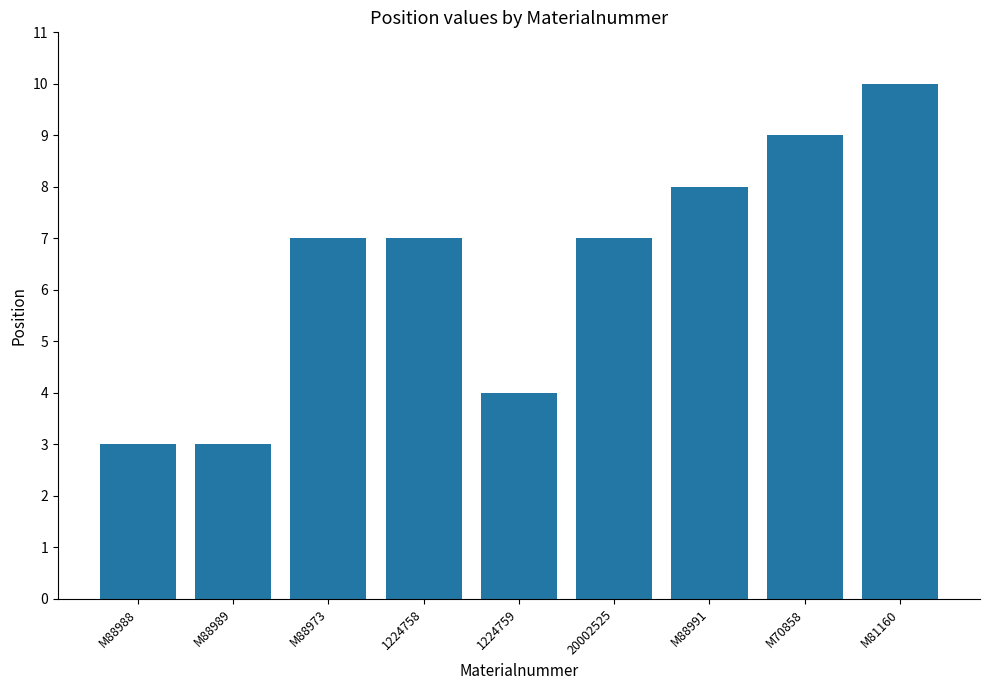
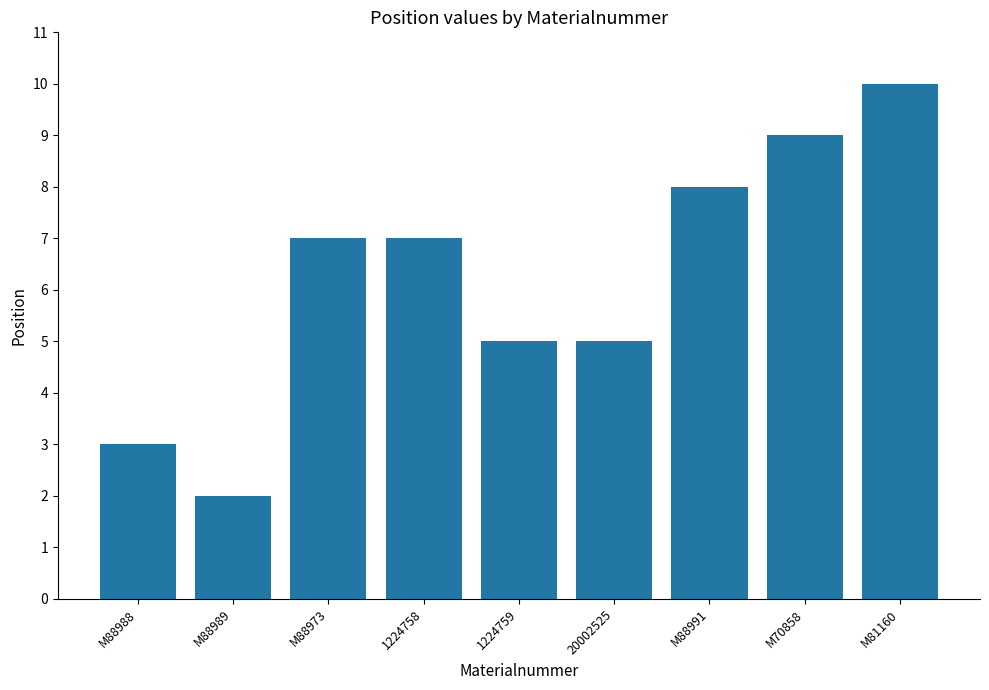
M88989: 3 -> 2
1224759: 4 -> 5
20002525: 7 -> 5
